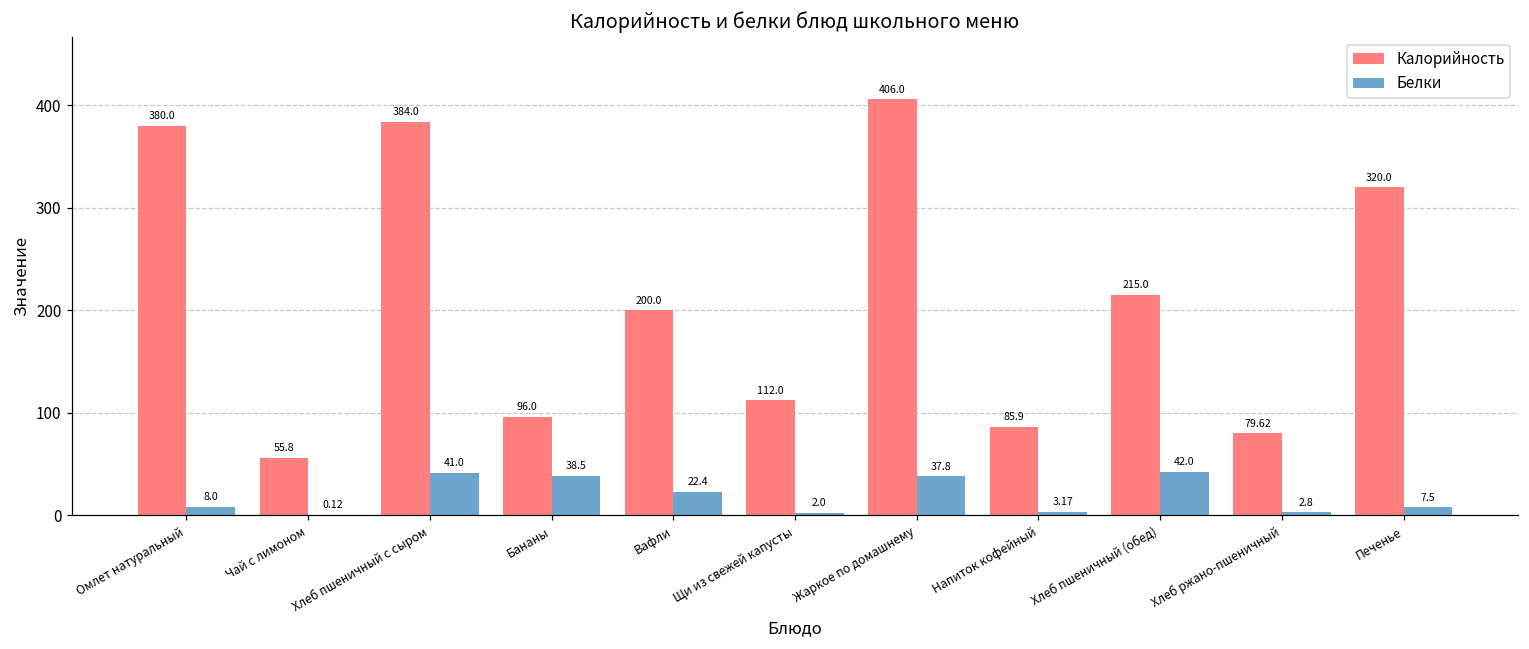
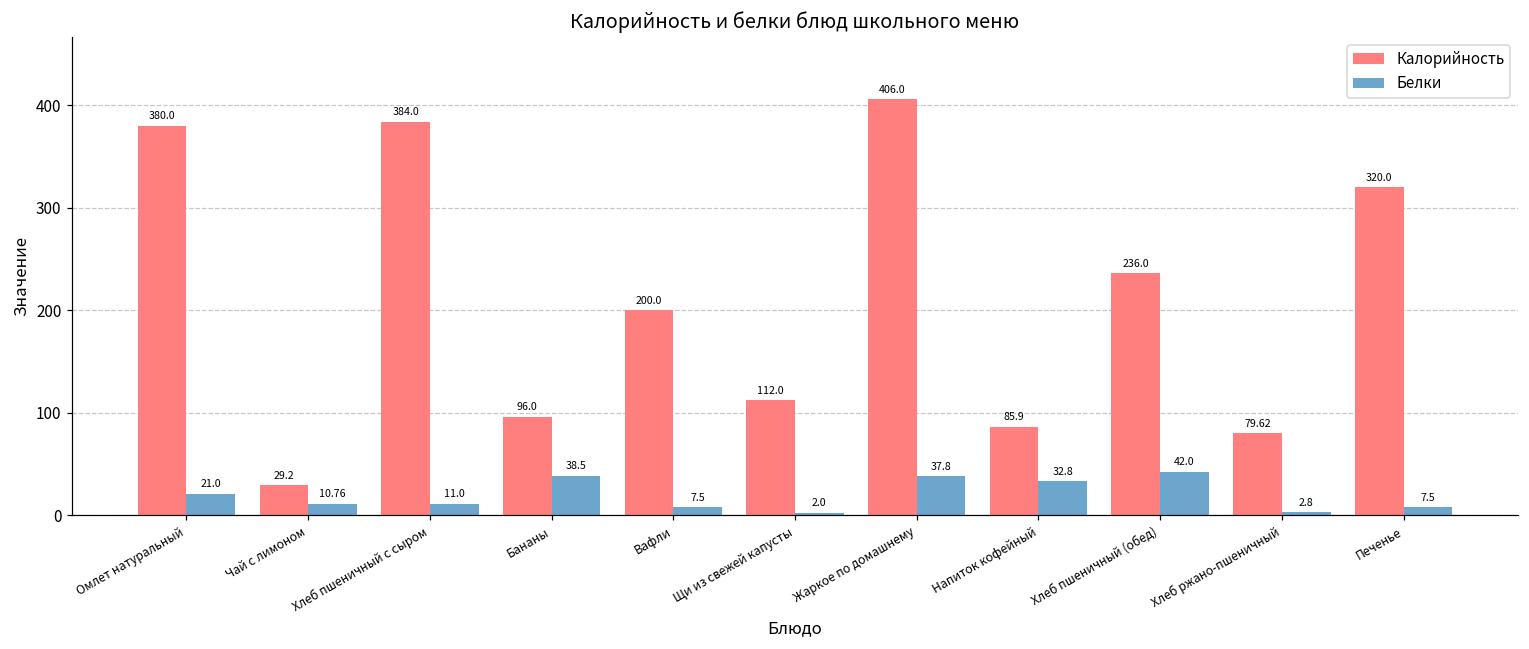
Белки, Омлет натуральный: 8.0 -> 21.0
Калорийность, Чай с лимоном: 55.8 -> 29.2
Белки, Чай с лимоном: 0.12 -> 10.76
Белки, Хлеб пшеничный с сыром: 41.0 -> 11.0
Белки, Вафли: 22.4 -> 7.5
Белки, Напиток кофейный: 3.17 -> 32.8
Калорийность, Хлеб пшеничный (обед): 215.0 -> 236.0
